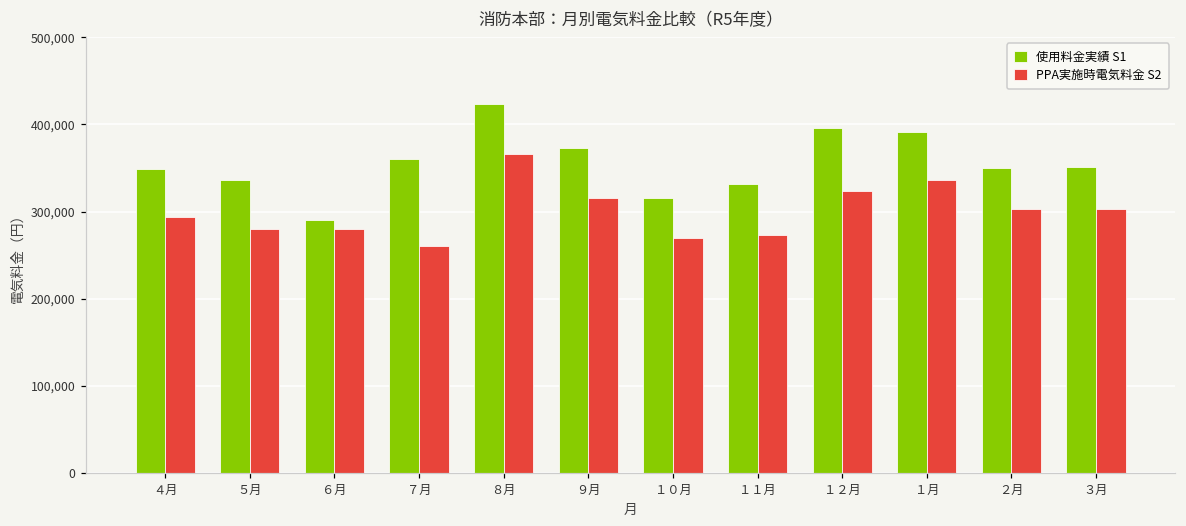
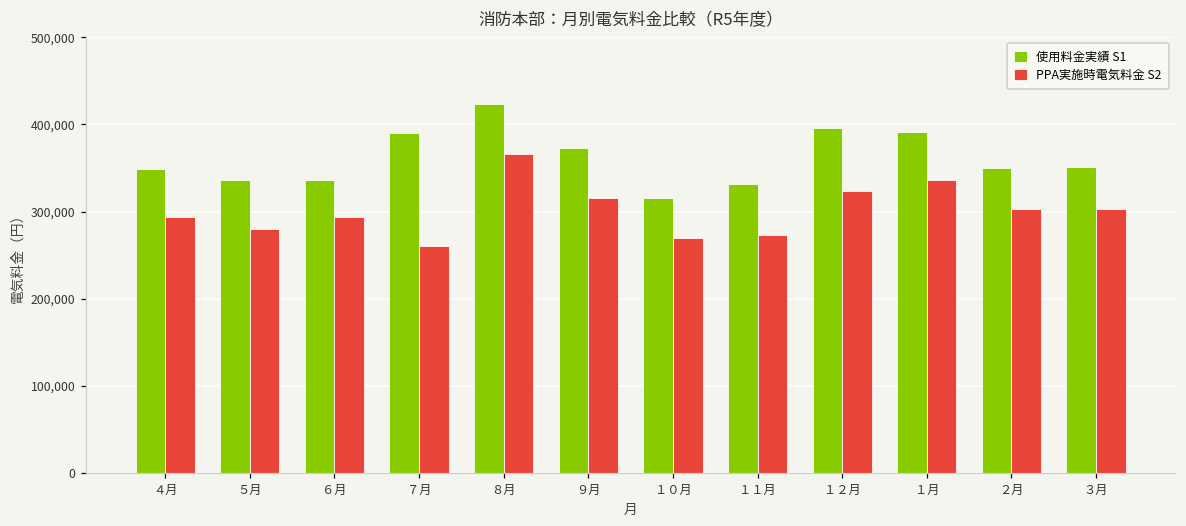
使用料金実績 S1, ６月: 290,000 -> 340,000
PPA実施時電気料金 S2, ６月: 280,000 -> 290,000
使用料金実績 S1, ７月: 360,000 -> 390,000
